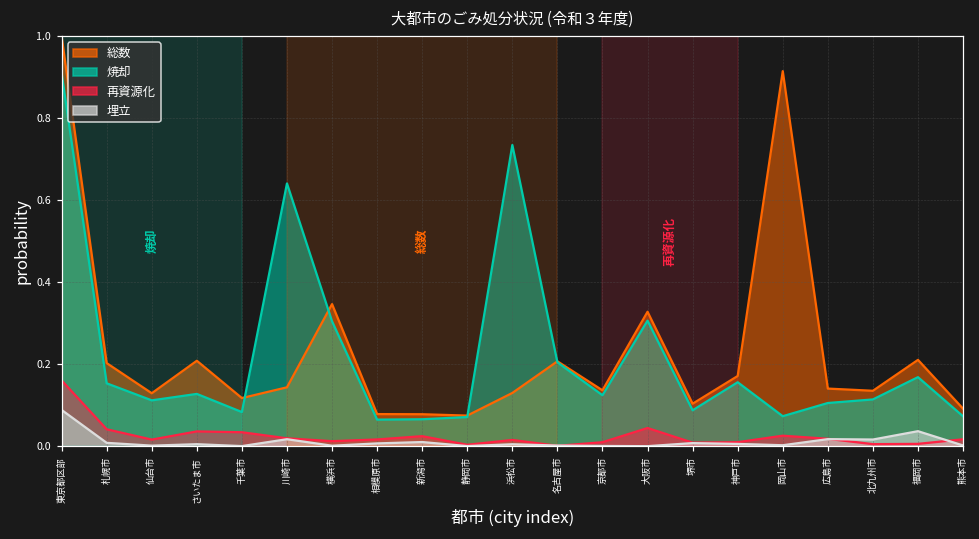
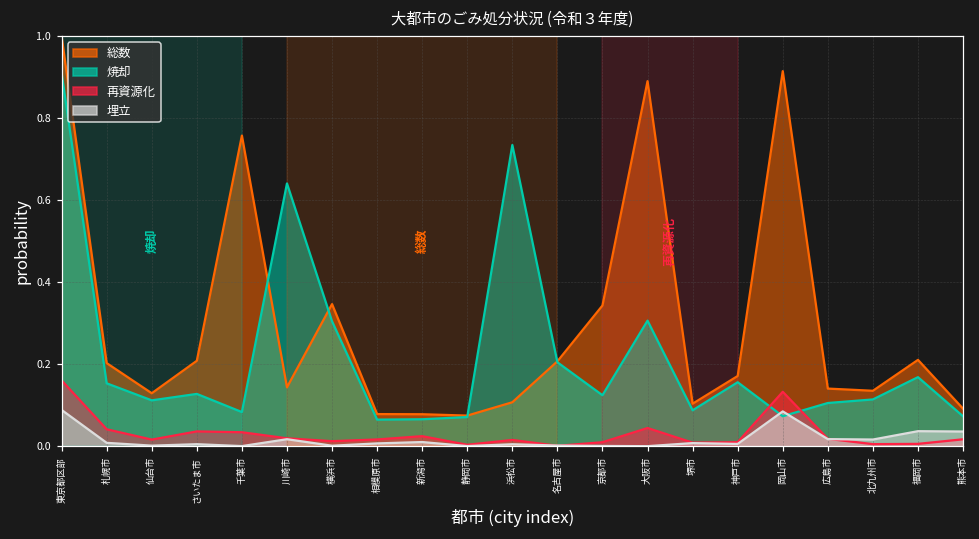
総数, 千葉市: 0.12 -> 0.76
総数, 浜松市: 0.13 -> 0.11
総数, 京都市: 0.14 -> 0.34
総数, 大阪市: 0.33 -> 0.89
再資源化, 岡山市: 0.03 -> 0.13
埋立, 岡山市: 0.00 -> 0.08
埋立, 熊本市: 0.00 -> 0.04
